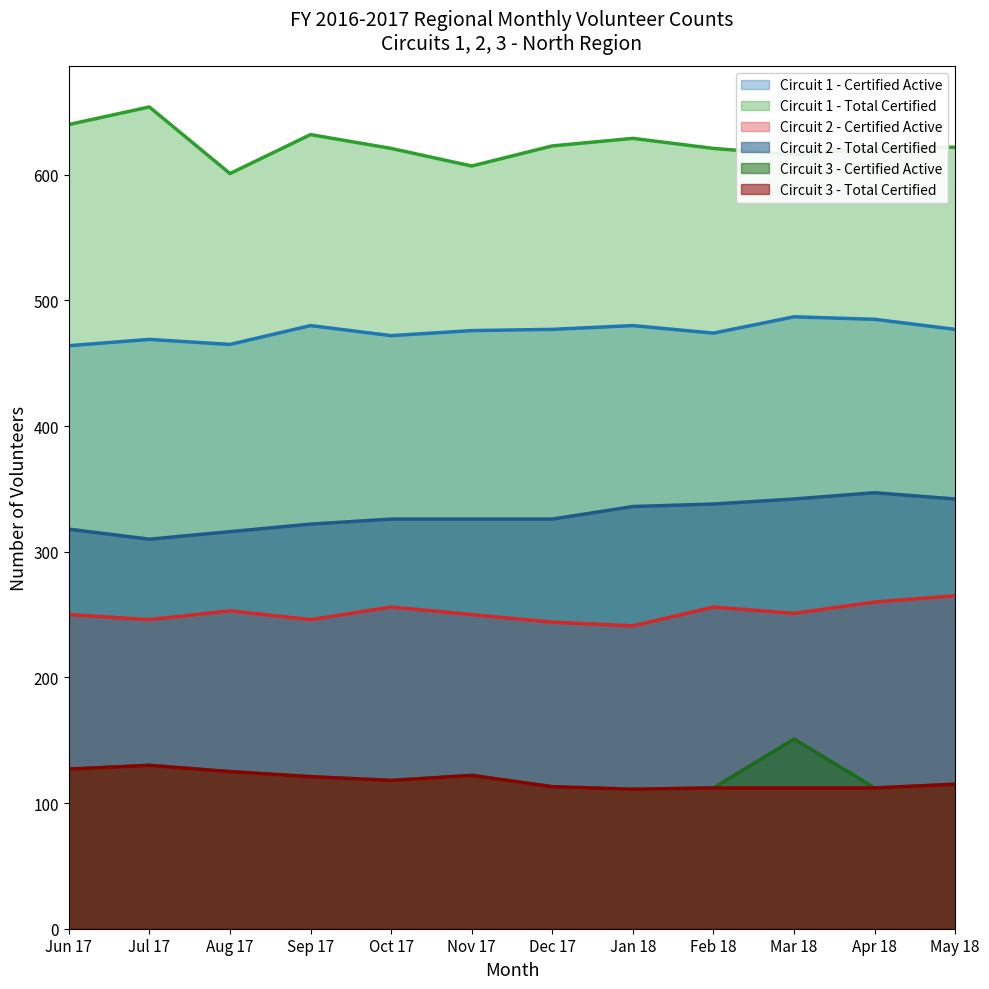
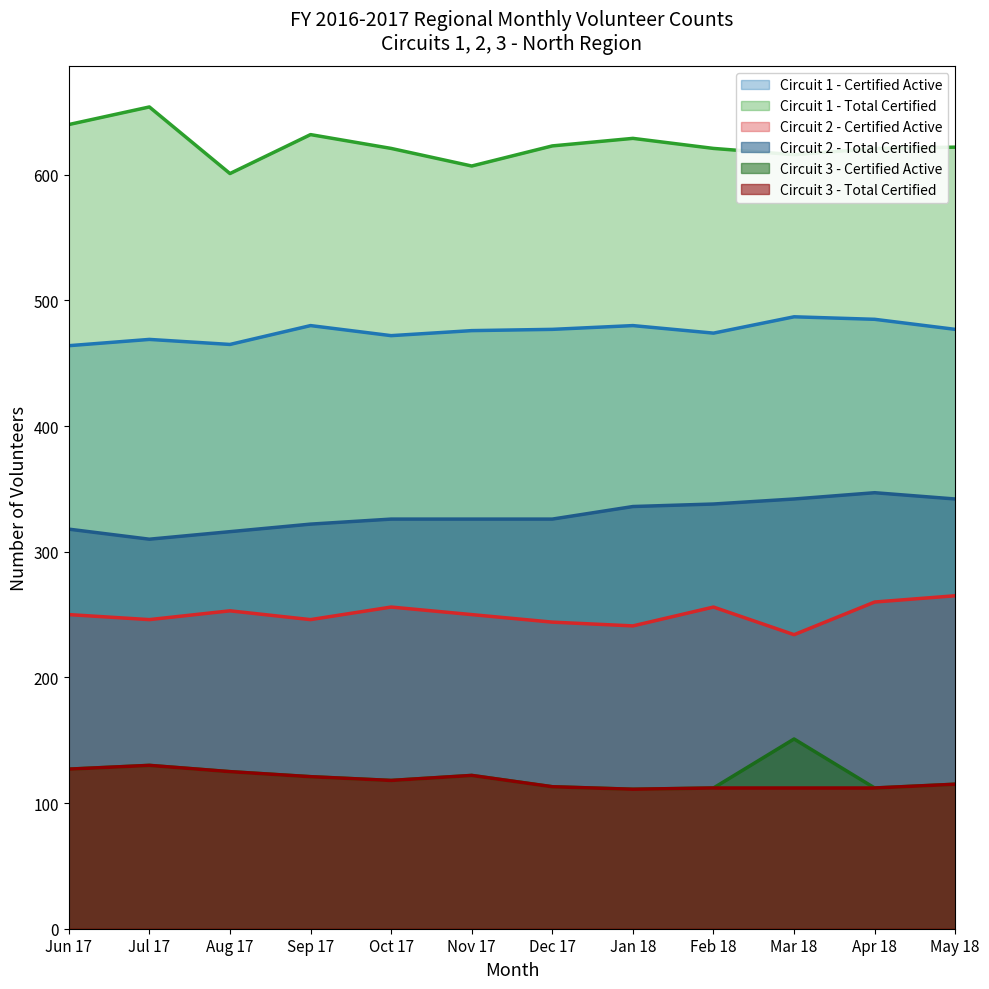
Circuit 2 - Certified Active, Mar 18: 251 -> 234
